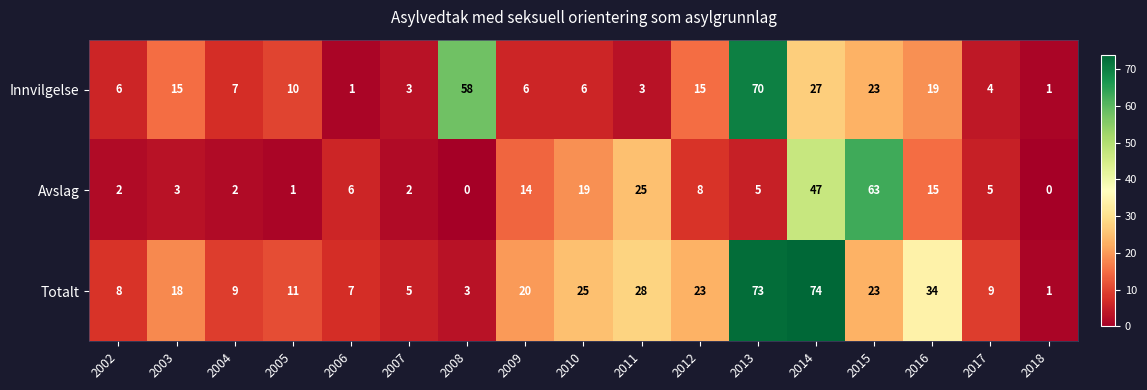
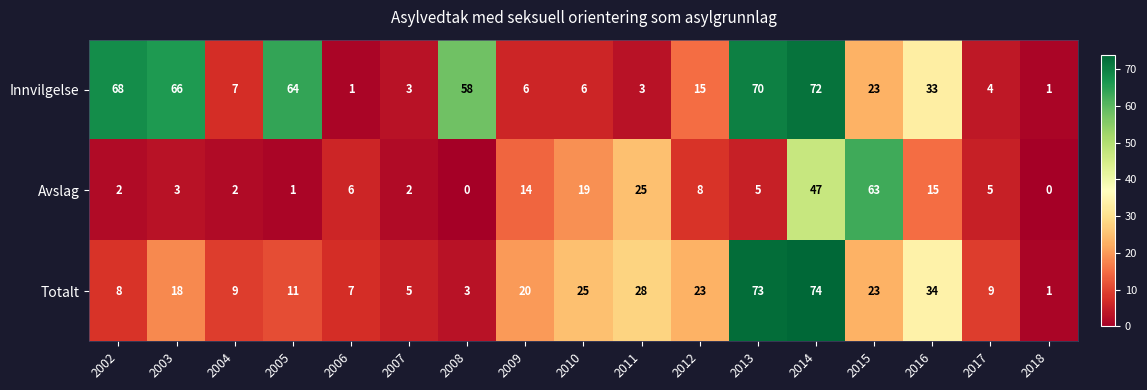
Innvilgelse, 2002: 6 -> 68
Innvilgelse, 2003: 15 -> 66
Innvilgelse, 2005: 10 -> 64
Innvilgelse, 2014: 27 -> 72
Innvilgelse, 2016: 19 -> 33
